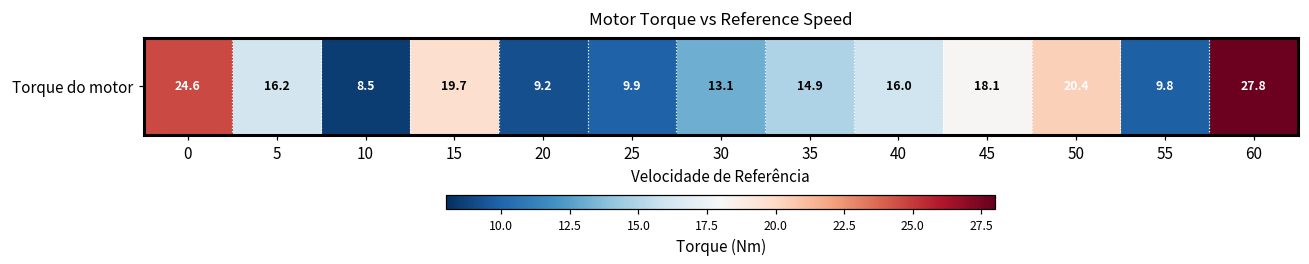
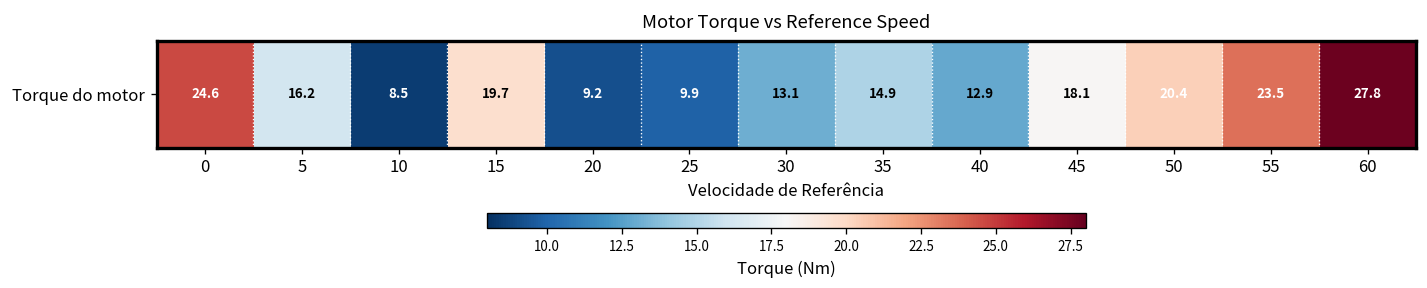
Torque do motor, 40: 16.0 -> 12.9
Torque do motor, 55: 9.8 -> 23.5
